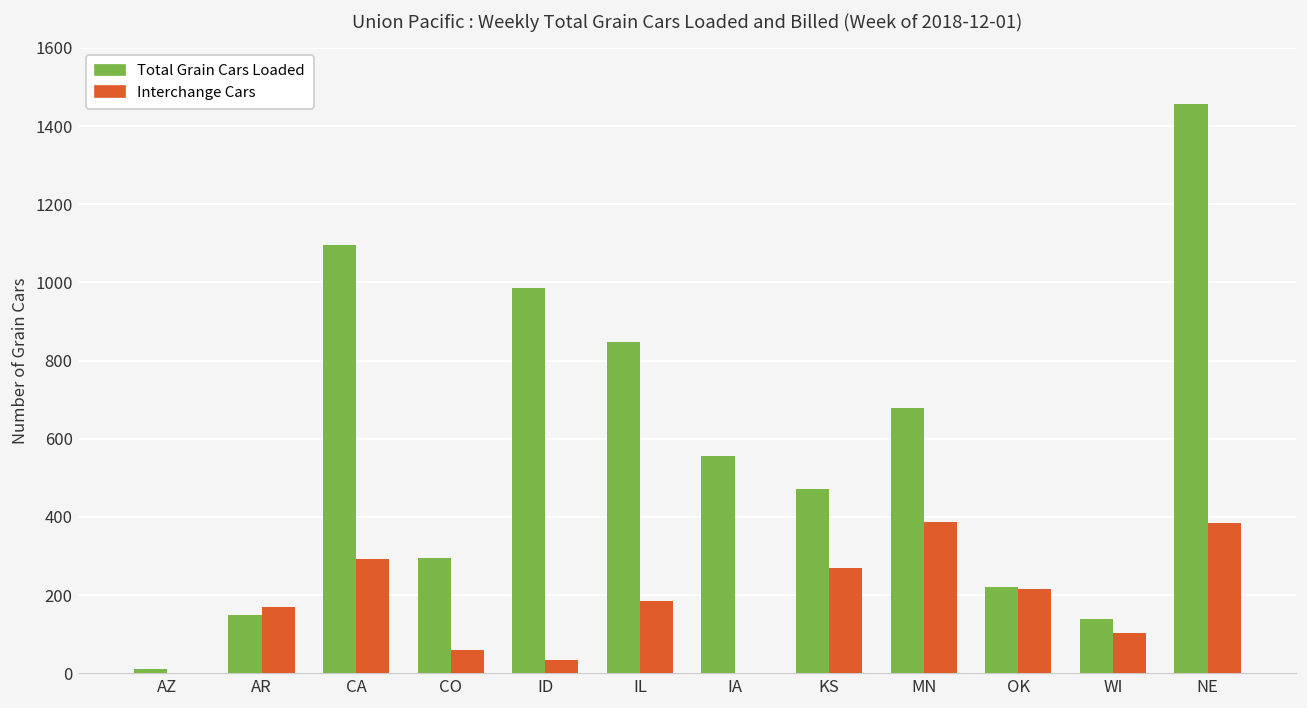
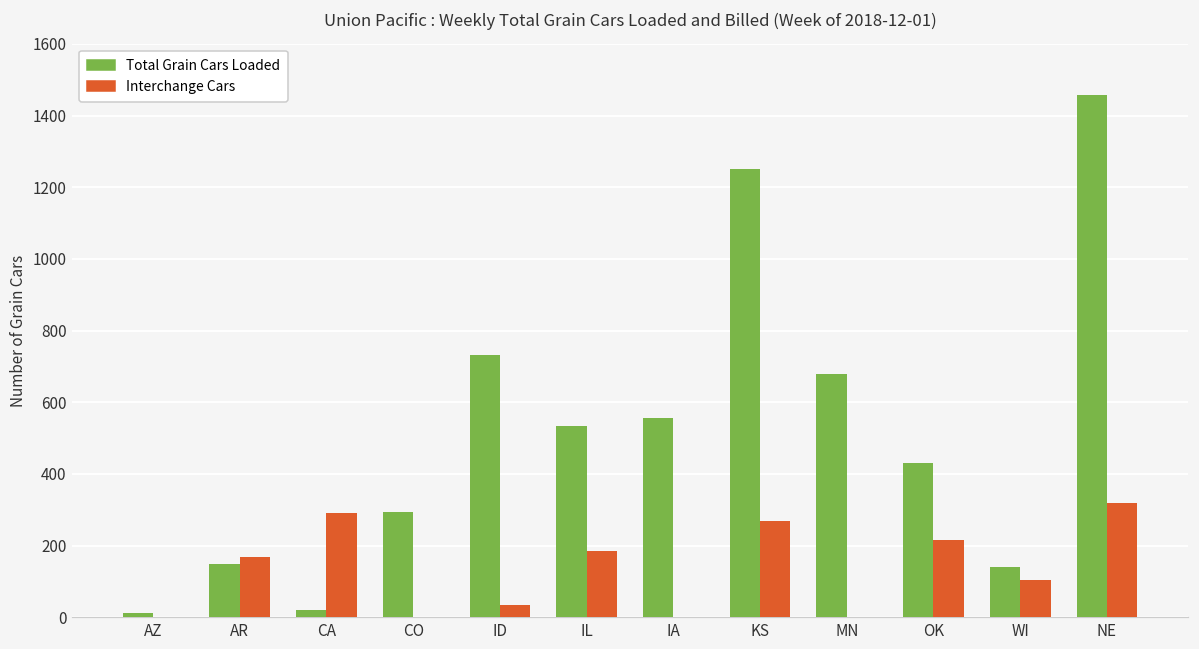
Total Grain Cars Loaded, CA: 1100 -> 20
Interchange Cars, CO: 60 -> 0
Total Grain Cars Loaded, ID: 990 -> 730
Total Grain Cars Loaded, IL: 850 -> 540
Total Grain Cars Loaded, KS: 470 -> 1250
Interchange Cars, MN: 390 -> 0
Total Grain Cars Loaded, OK: 220 -> 430
Interchange Cars, NE: 380 -> 320
